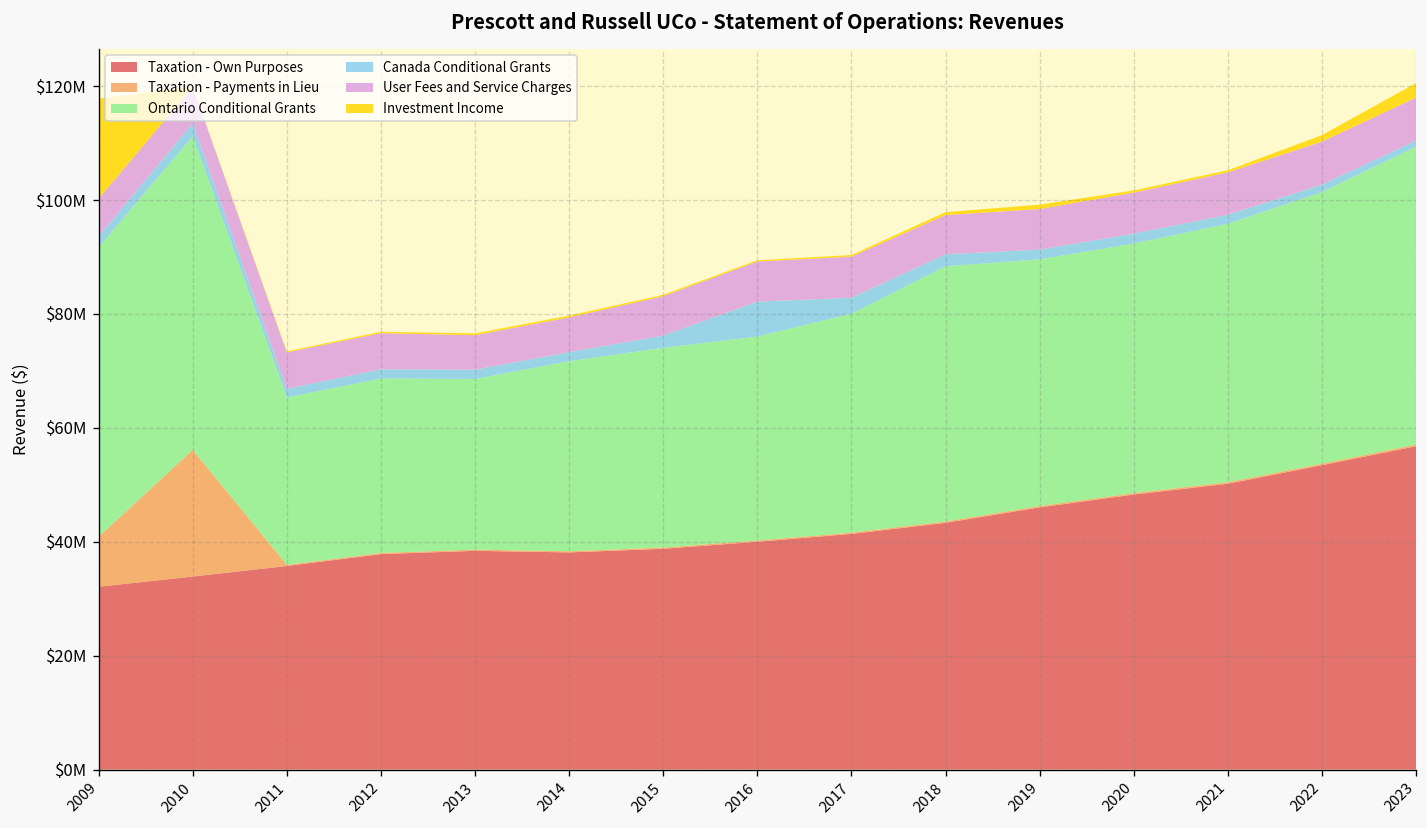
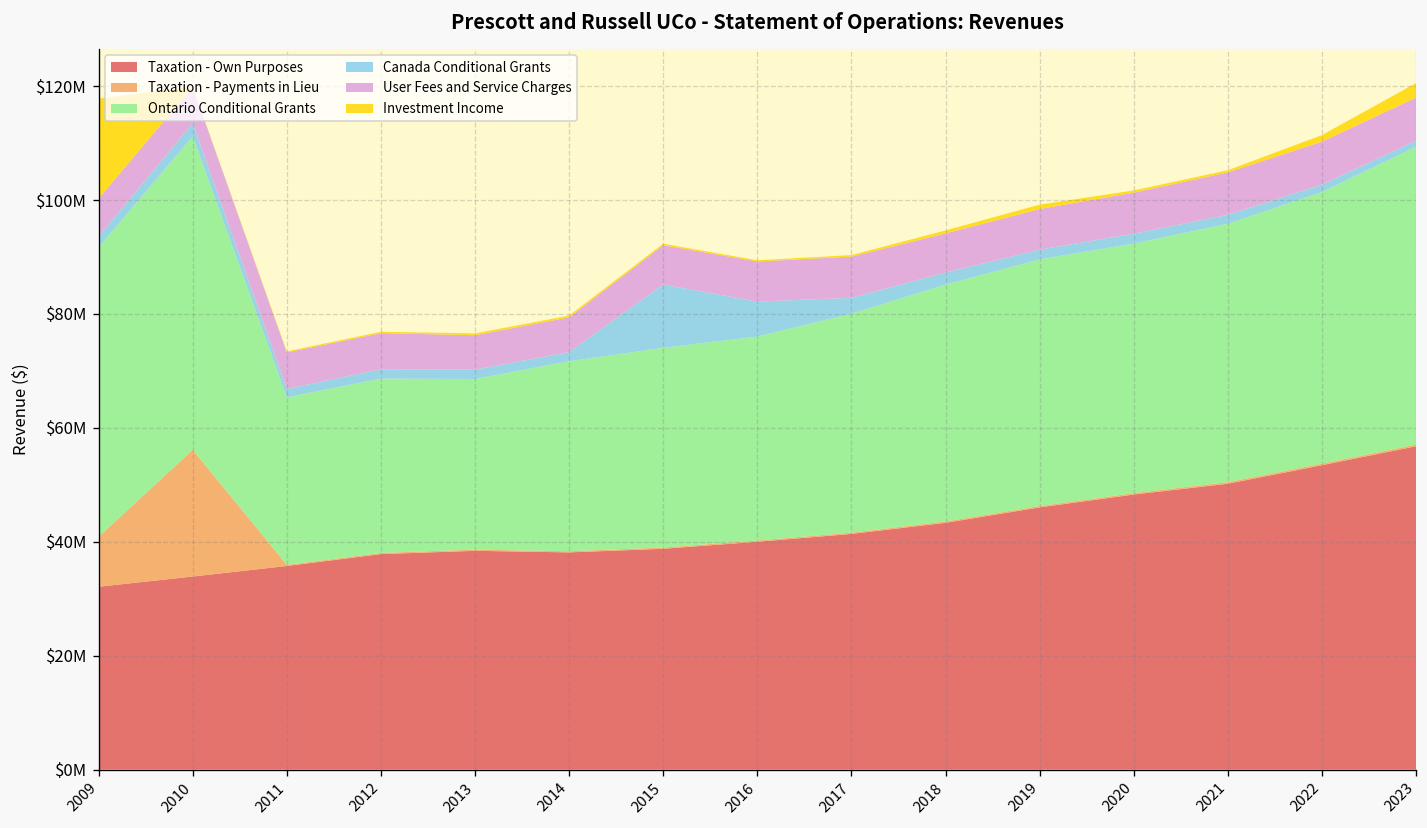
Canada Conditional Grants, 2015: $2000000 -> $11000000
Ontario Conditional Grants, 2018: $45000000 -> $42000000
